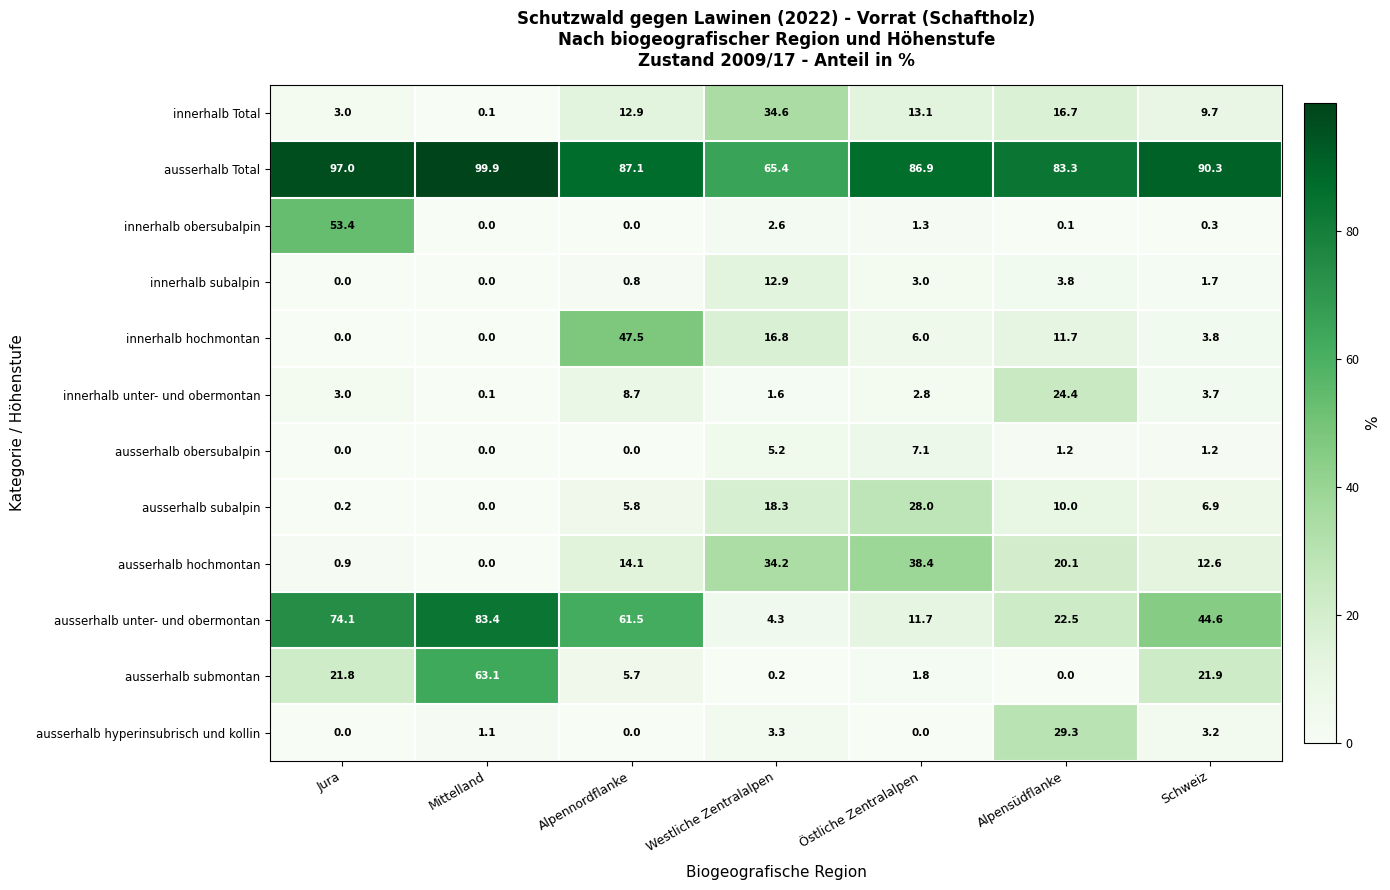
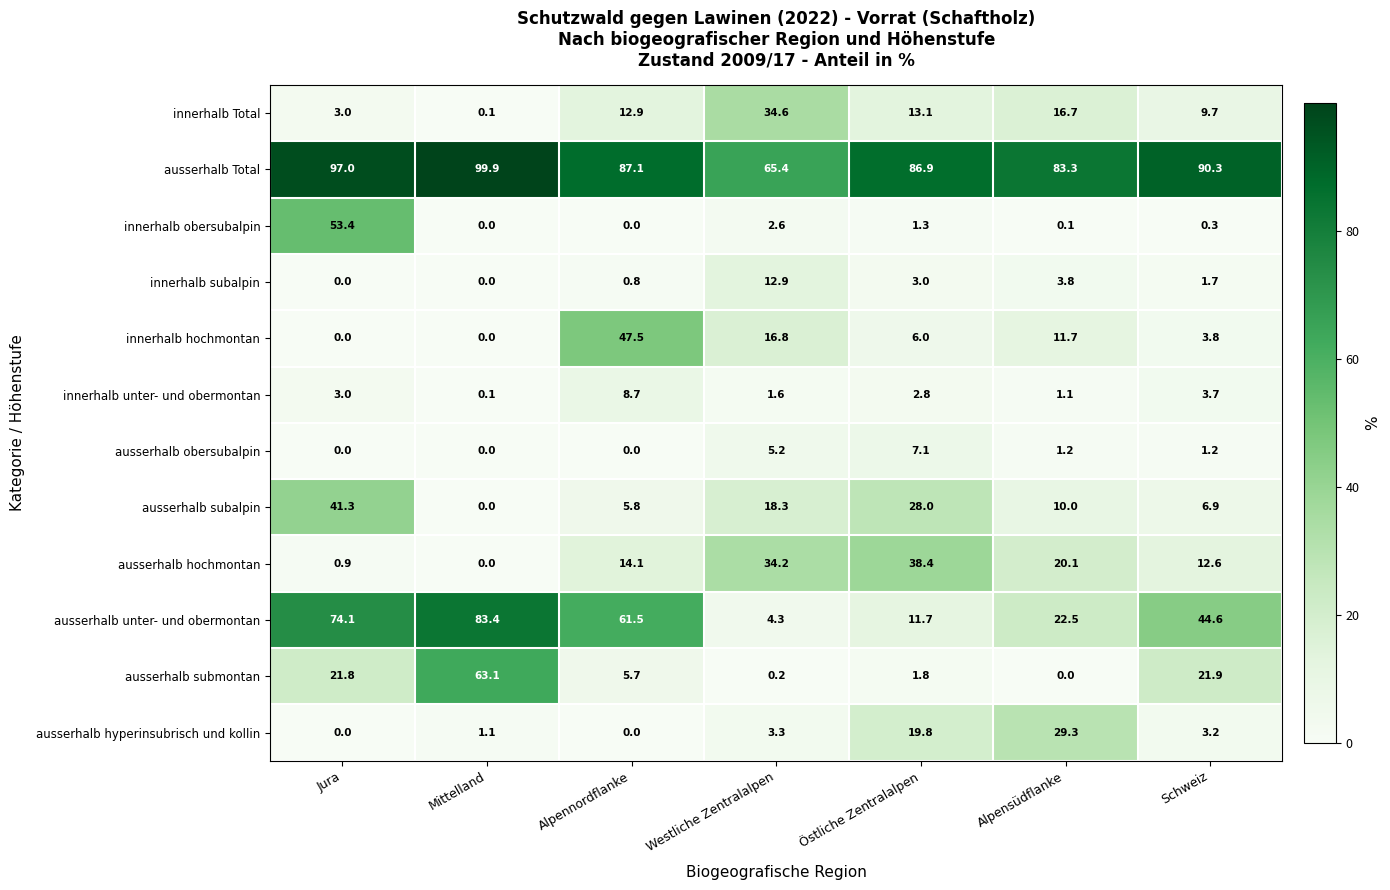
innerhalb unter- und obermontan, Alpensüdflanke: 24.4 -> 1.1
ausserhalb subalpin, Jura: 0.2 -> 41.3
ausserhalb hyperinsubrisch und kollin, Östliche Zentralalpen: 0.0 -> 19.8
